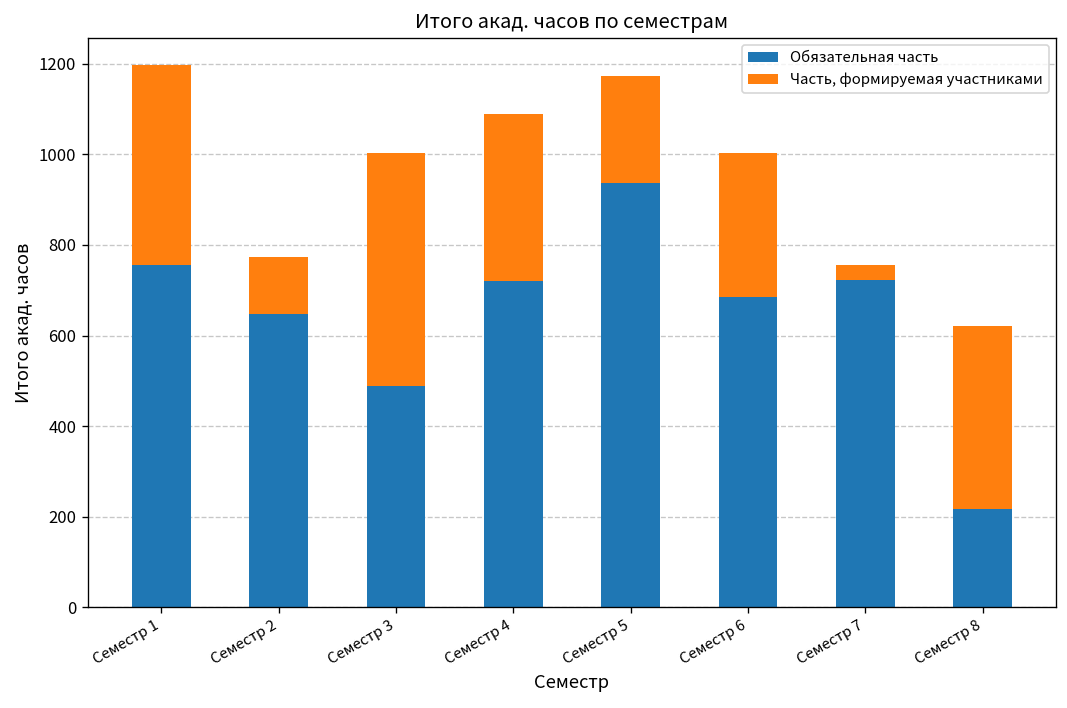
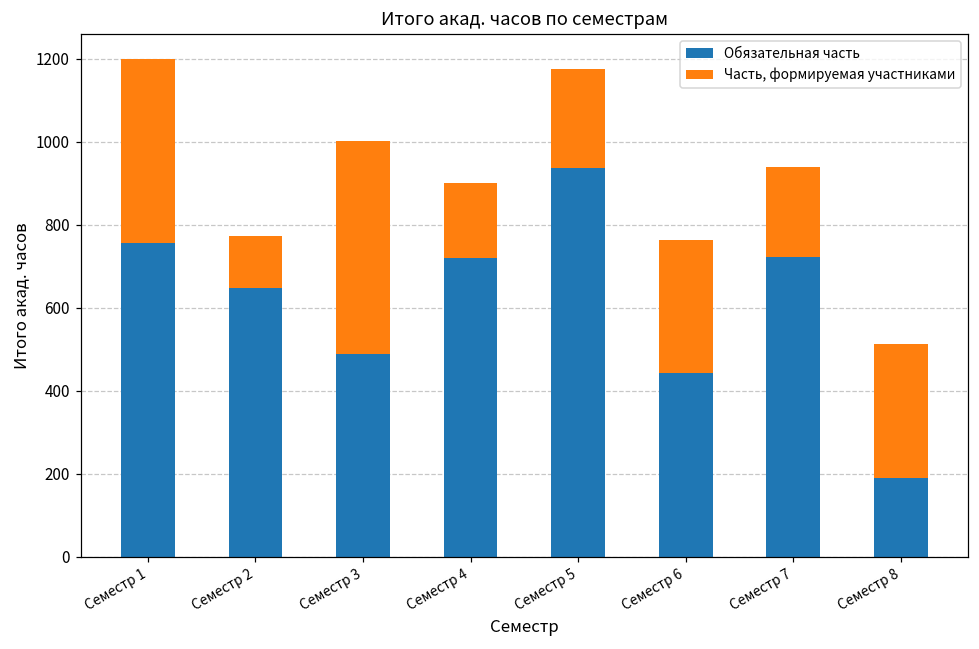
Часть, формируемая участниками, Семестр 4: 370 -> 180
Обязательная часть, Семестр 6: 680 -> 440
Часть, формируемая участниками, Семестр 7: 30 -> 220
Обязательная часть, Семестр 8: 220 -> 190
Часть, формируемая участниками, Семестр 8: 410 -> 320
